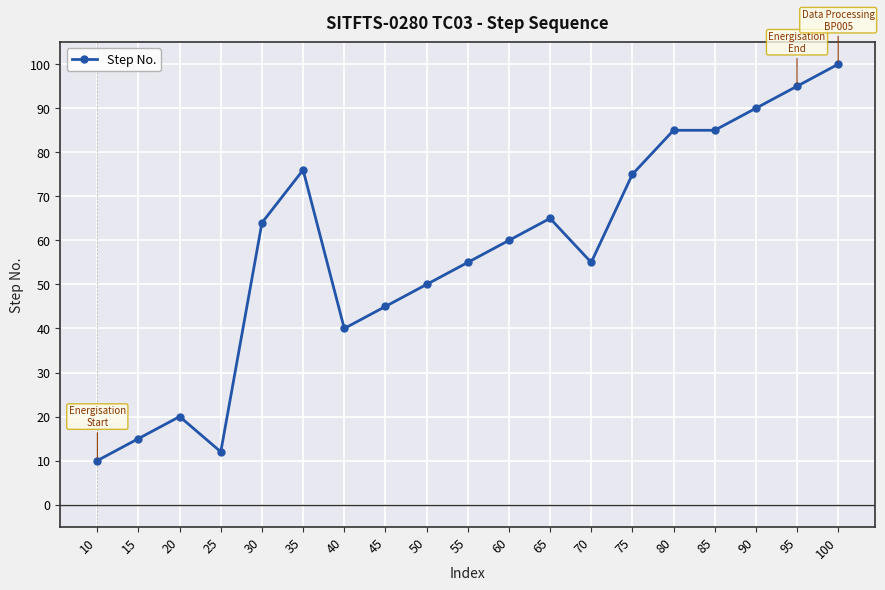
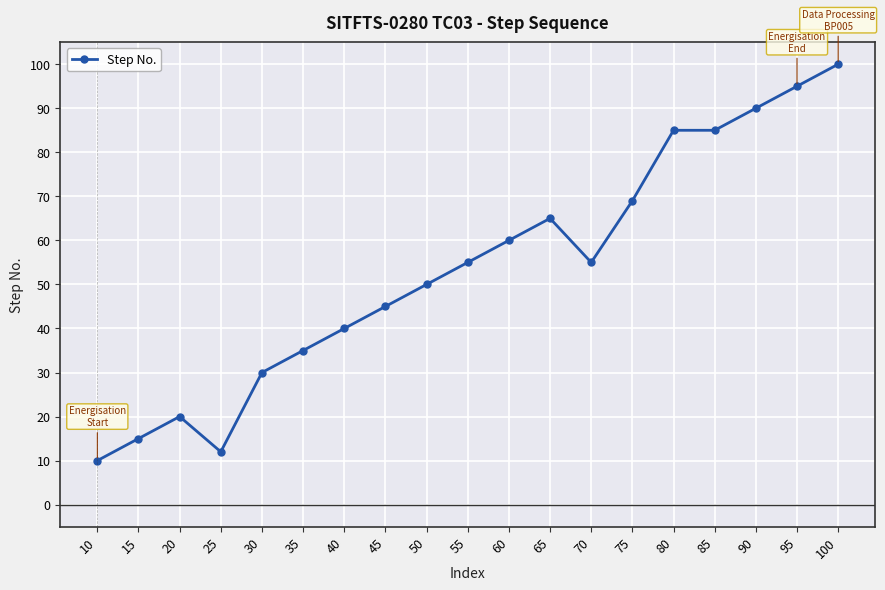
30: 64 -> 30
35: 76 -> 35
75: 75 -> 69
